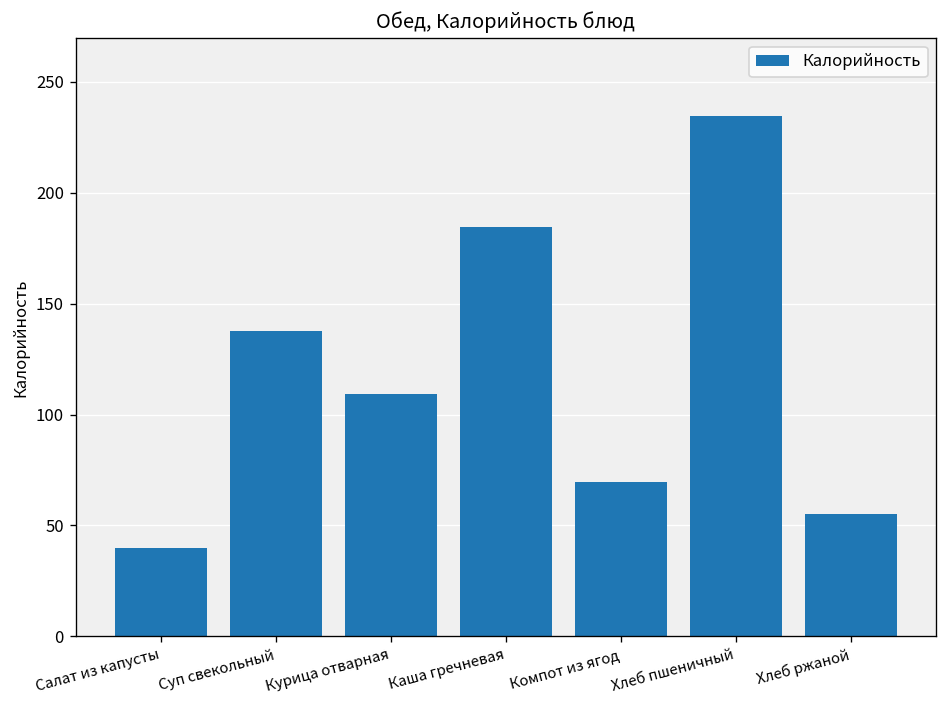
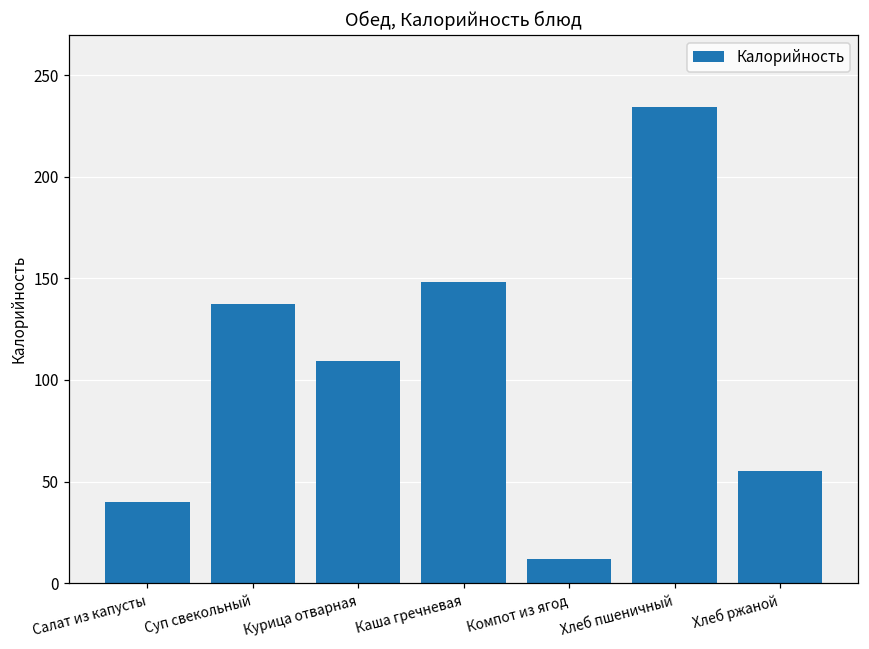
Каша гречневая: 184 -> 148
Компот из ягод: 69 -> 12
